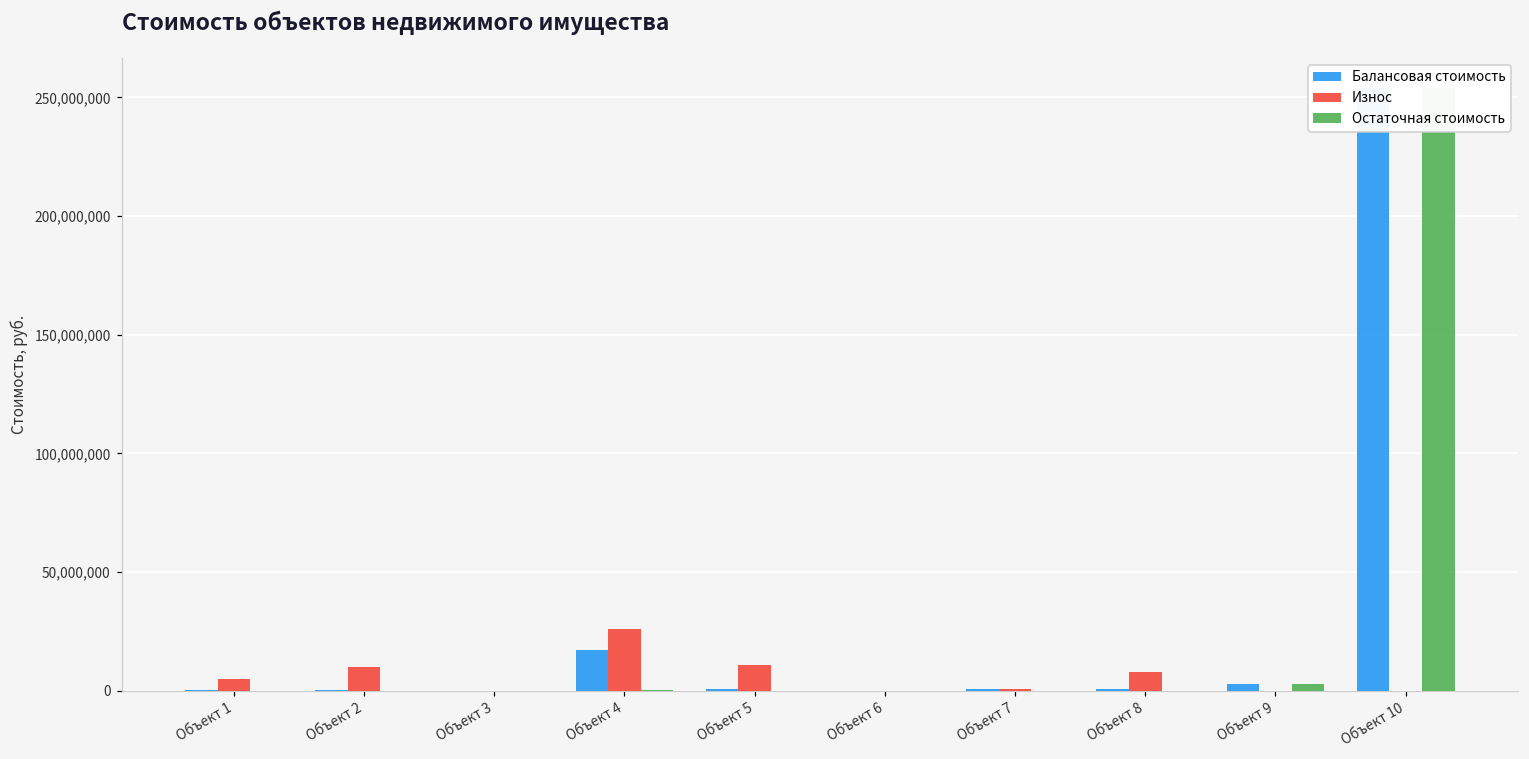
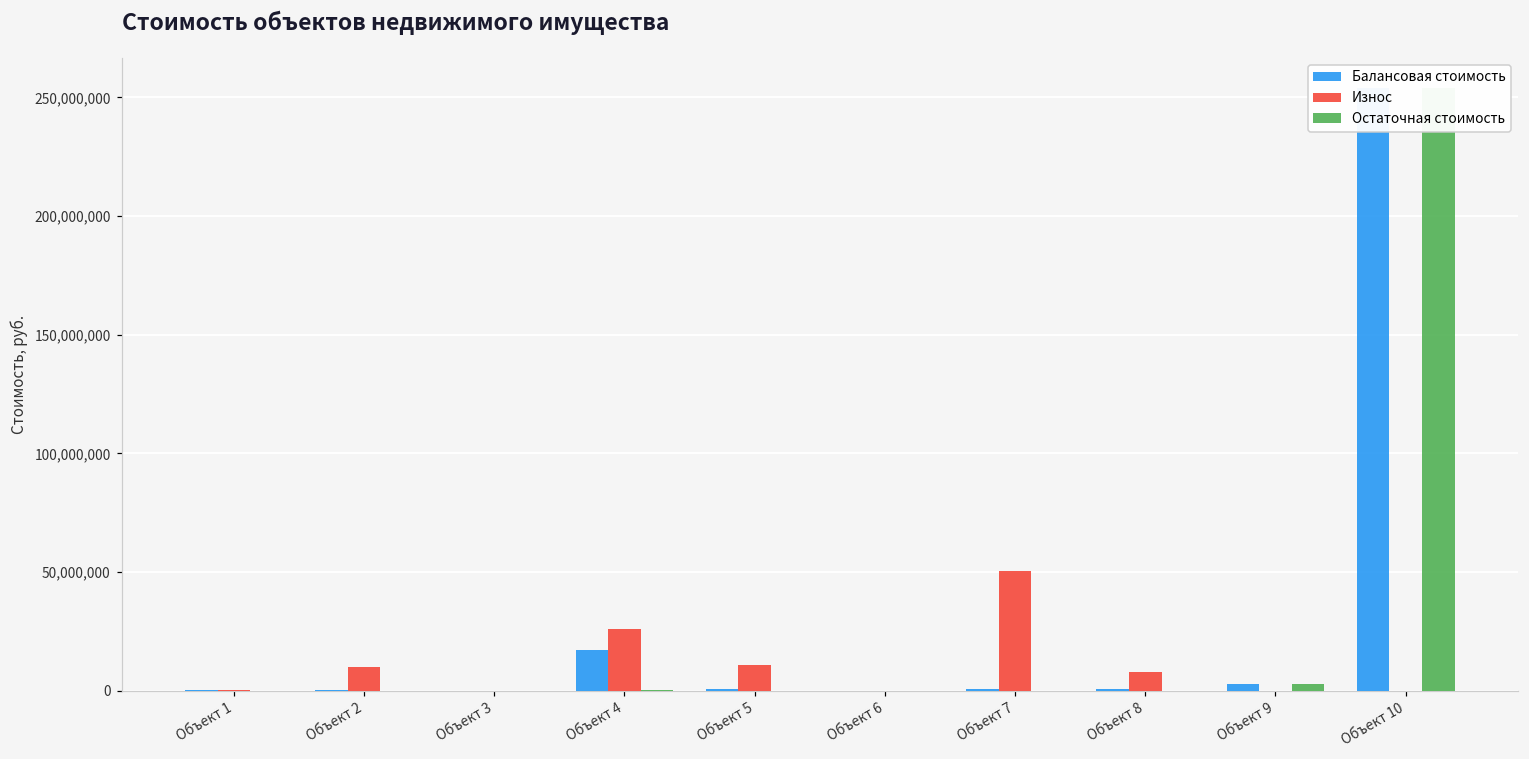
Износ, Объект 1: 5,000,000 -> 0
Износ, Объект 7: 1,000,000 -> 50,000,000
